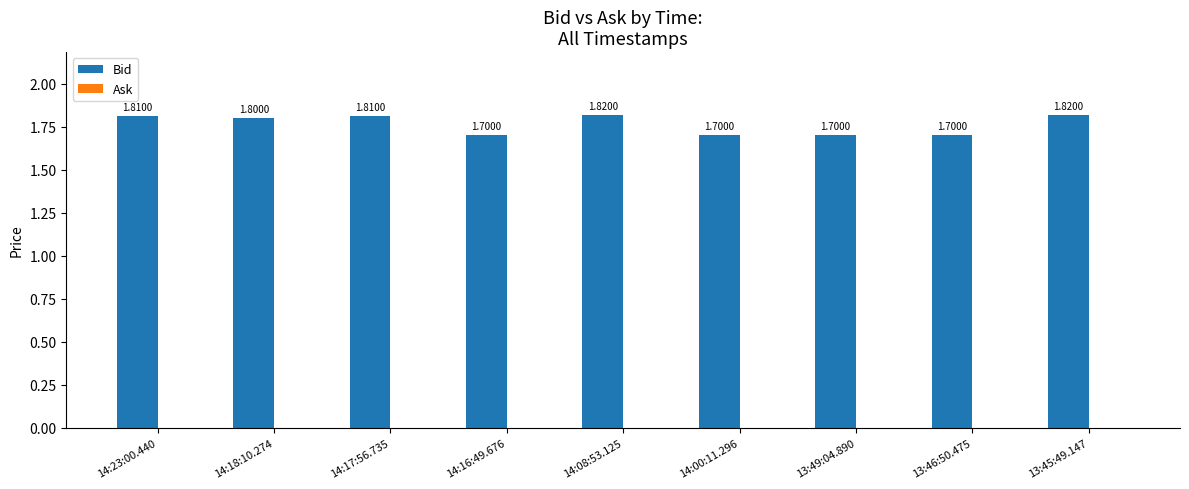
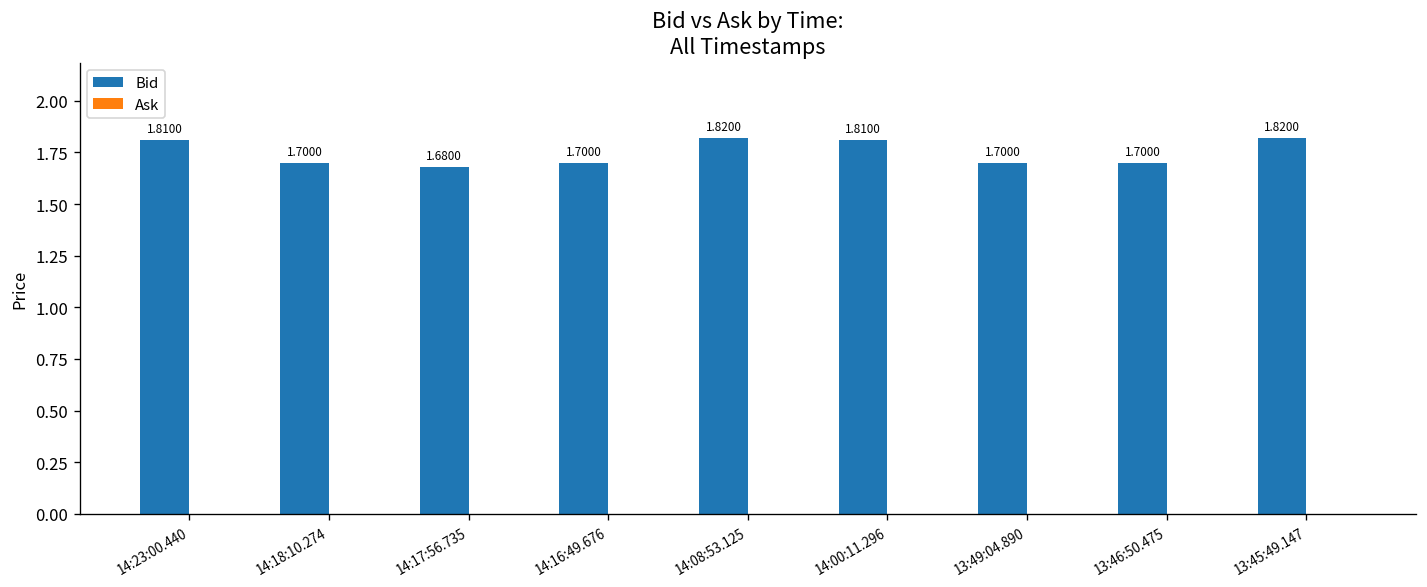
Bid, 14:18:10.274: 1.8000 -> 1.7000
Bid, 14:17:56.735: 1.8100 -> 1.6800
Bid, 14:00:11.296: 1.7000 -> 1.8100
